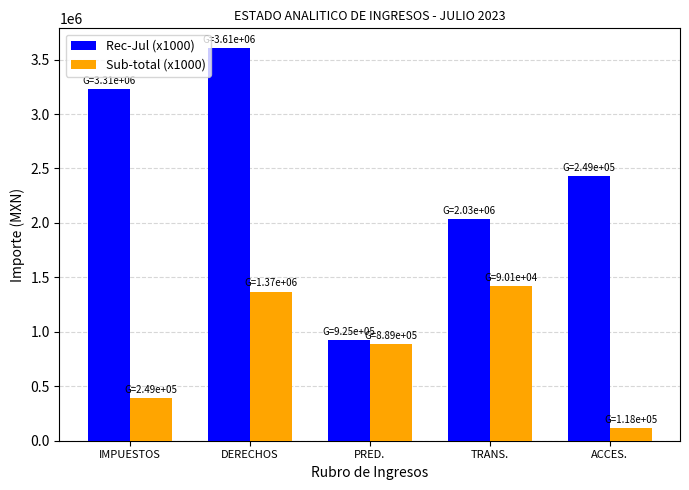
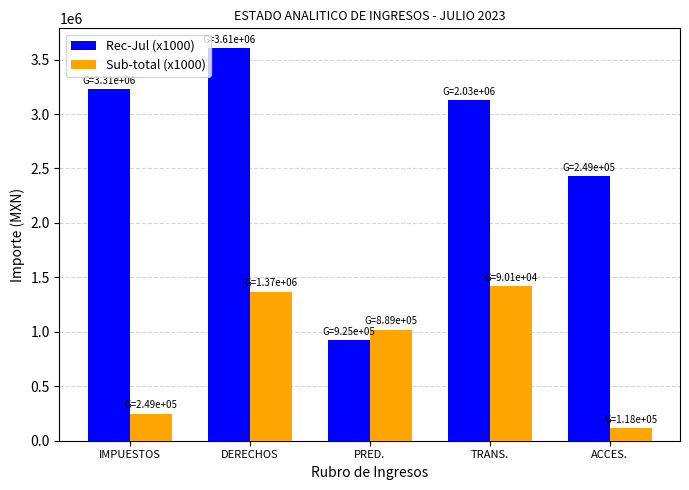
Sub-total (x1000), IMPUESTOS: 390000 -> 250000
Sub-total (x1000), PRED.: 890000 -> 1020000
Rec-Jul (x1000), TRANS.: 2030000 -> 3130000
